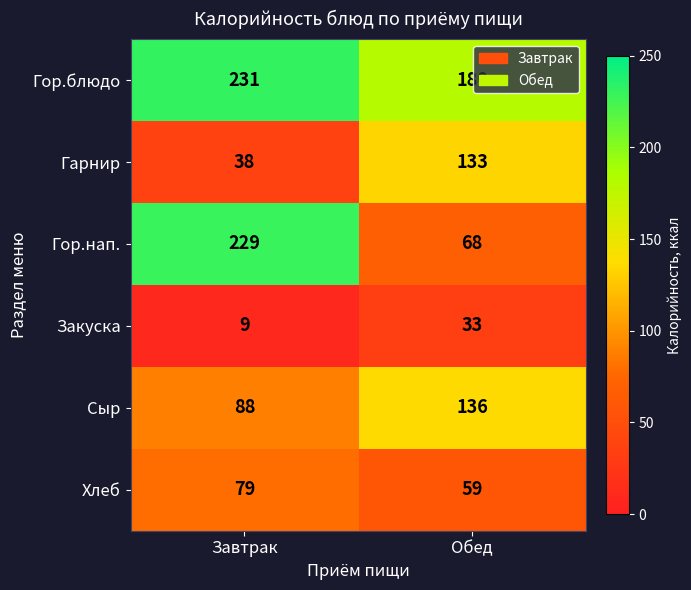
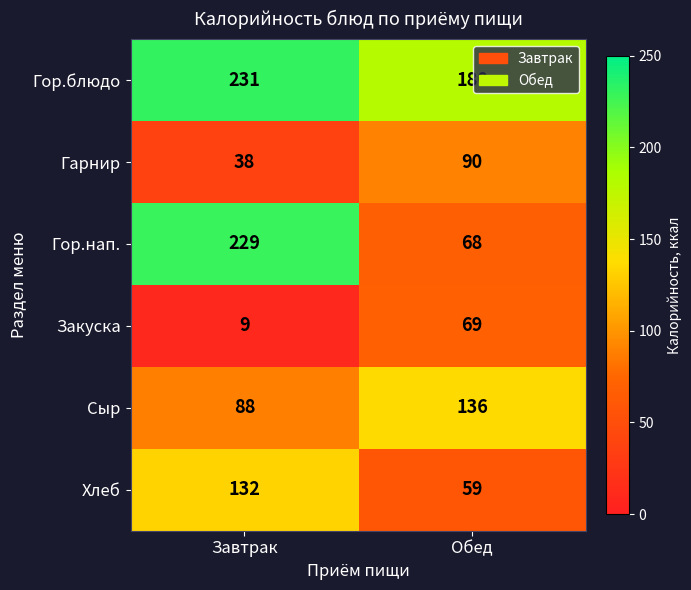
Гарнир, Обед: 133 -> 90
Закуска, Обед: 33 -> 69
Хлеб, Завтрак: 79 -> 132
